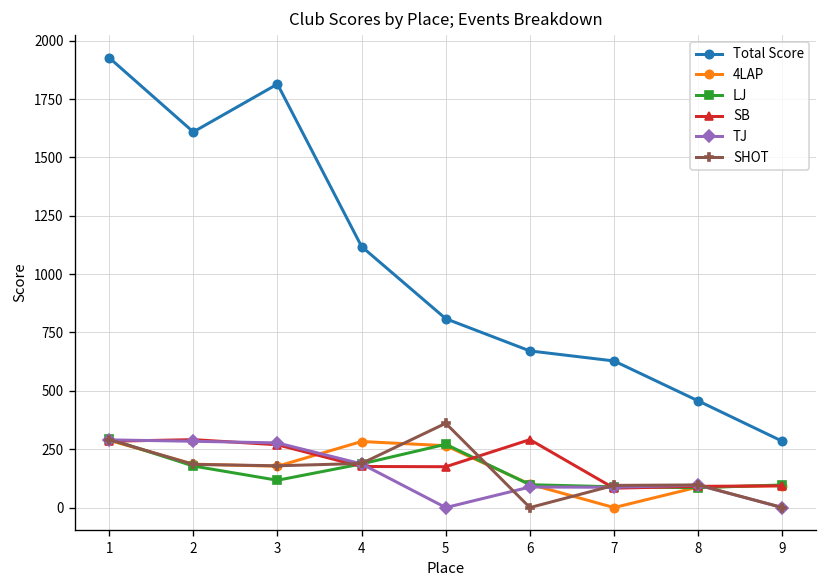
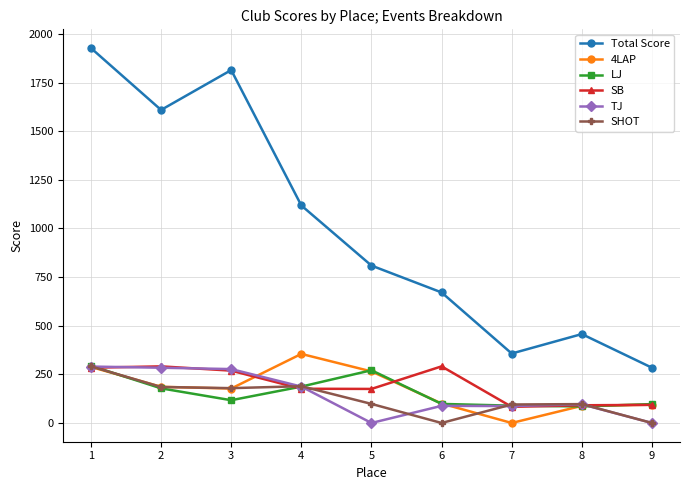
4LAP, 4: 280 -> 360
SHOT, 5: 360 -> 100
Total Score, 7: 630 -> 360
